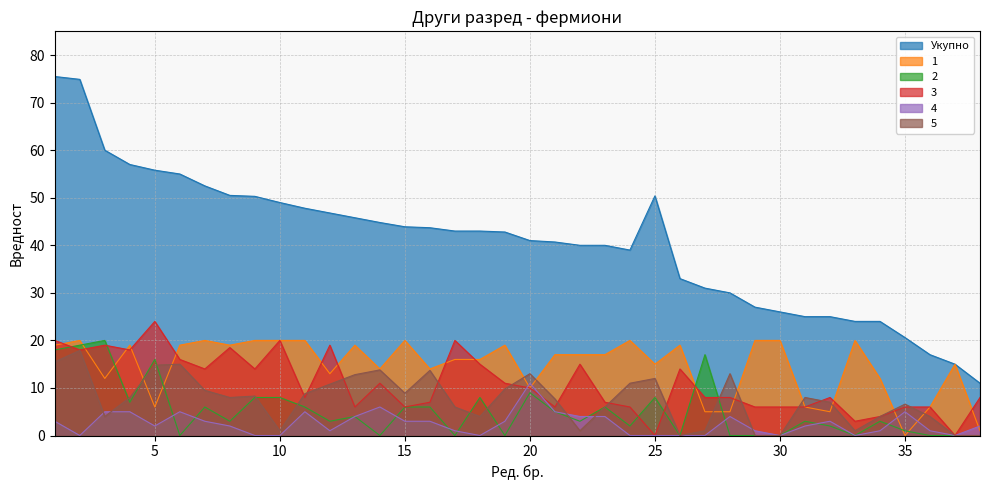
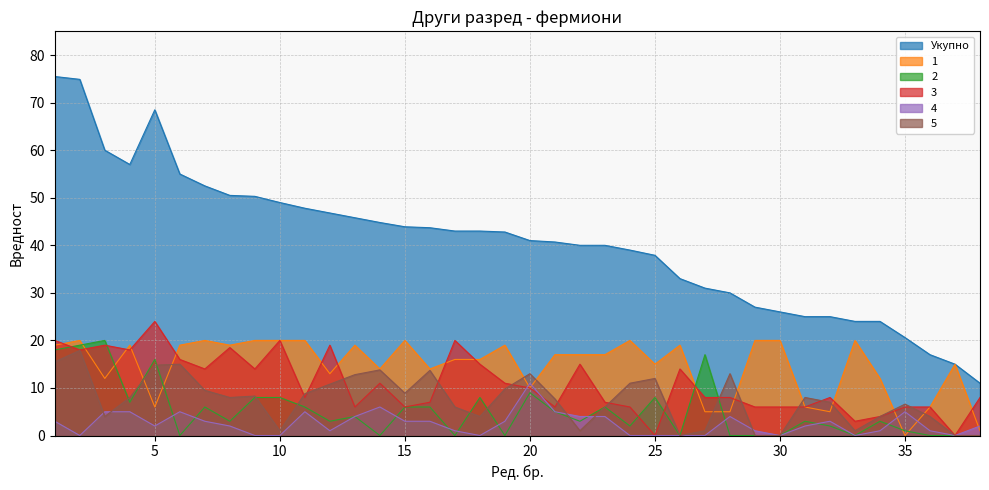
Укупно, 5: 56 -> 69
Укупно, 25: 50 -> 38
